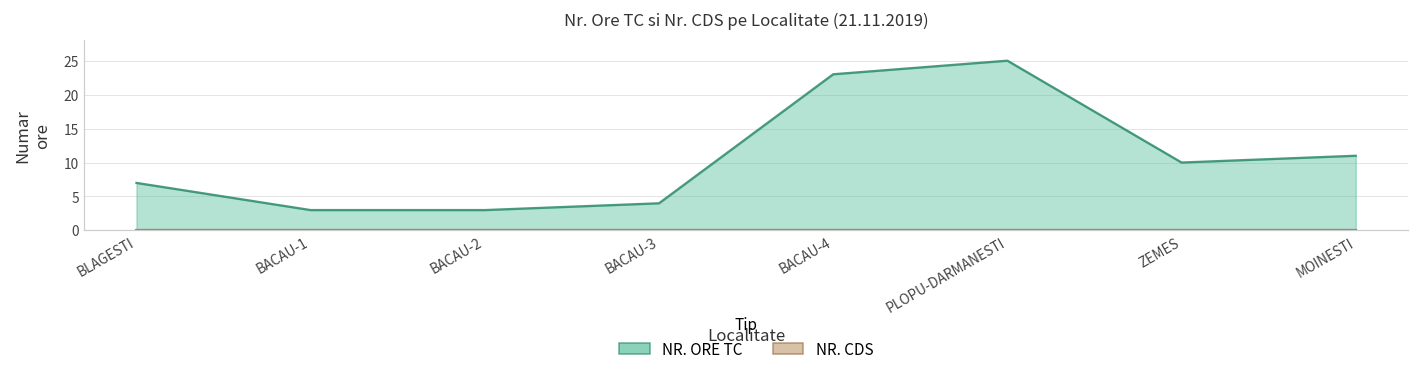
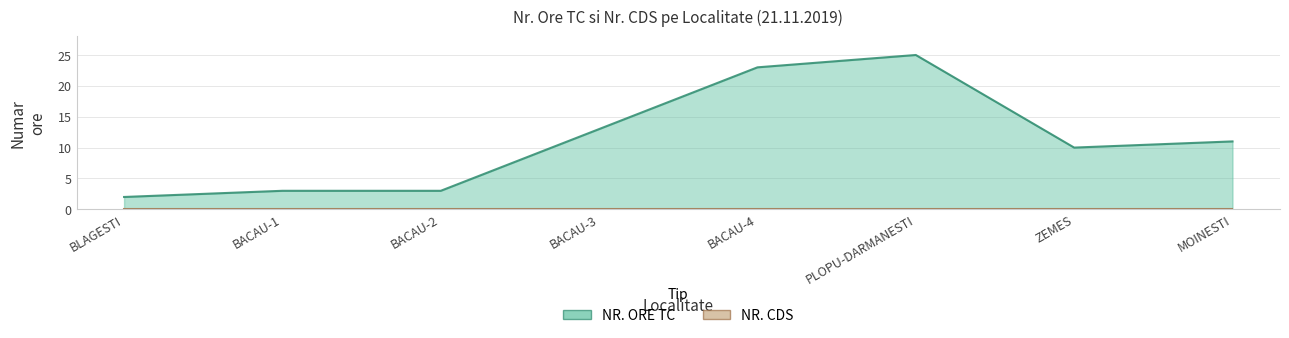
NR. ORE TC, BLAGESTI: 7 -> 2
NR. ORE TC, BACAU-3: 4 -> 13
